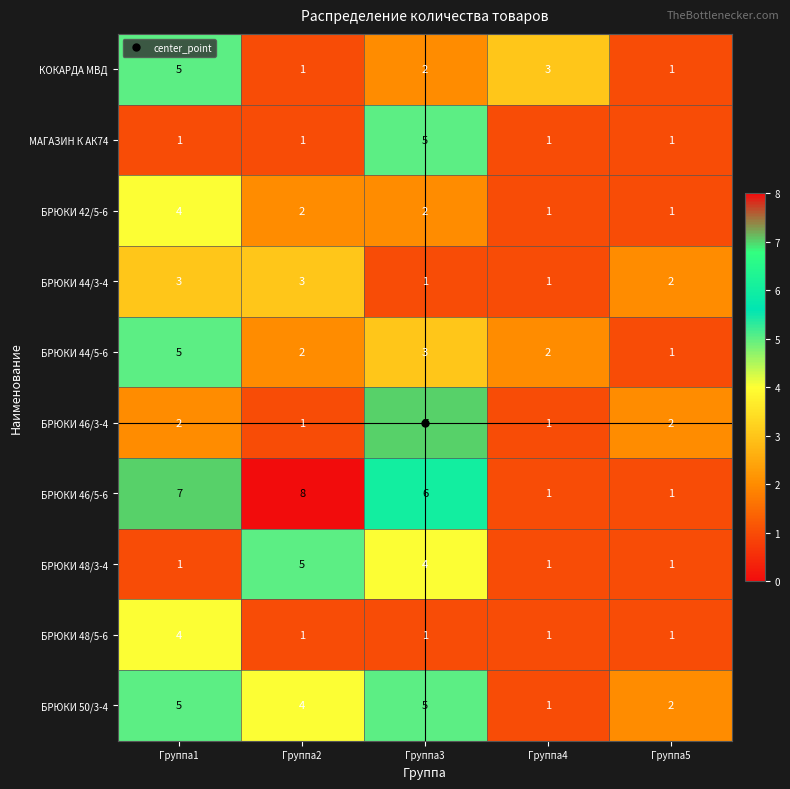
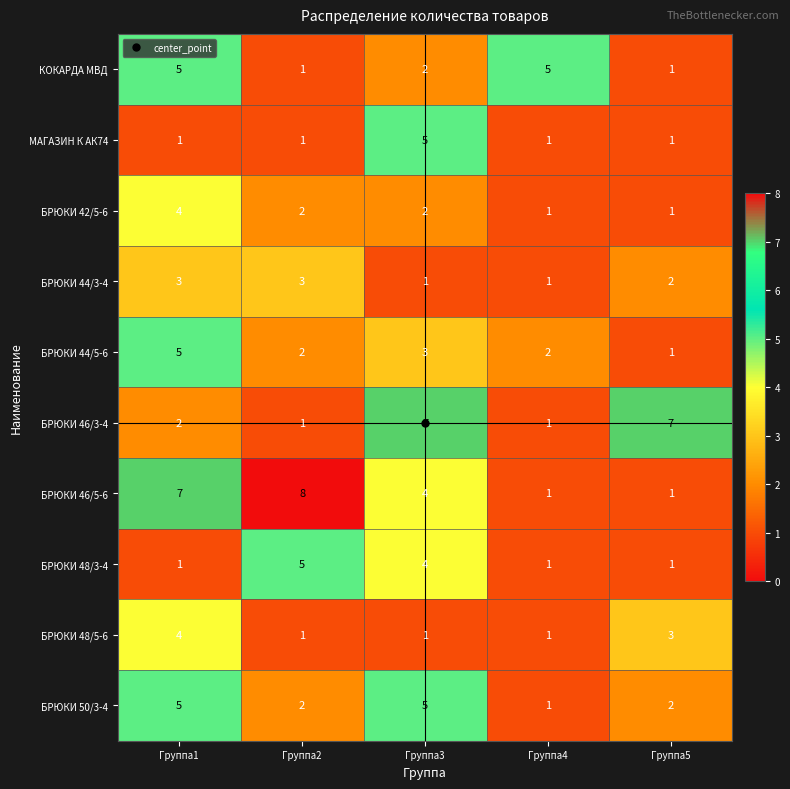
КОКАРДА МВД, Группа4: 3 -> 5
БРЮКИ 46/3-4, Группа5: 2 -> 7
БРЮКИ 46/5-6, Группа3: 6 -> 4
БРЮКИ 48/5-6, Группа5: 1 -> 3
БРЮКИ 50/3-4, Группа2: 4 -> 2
